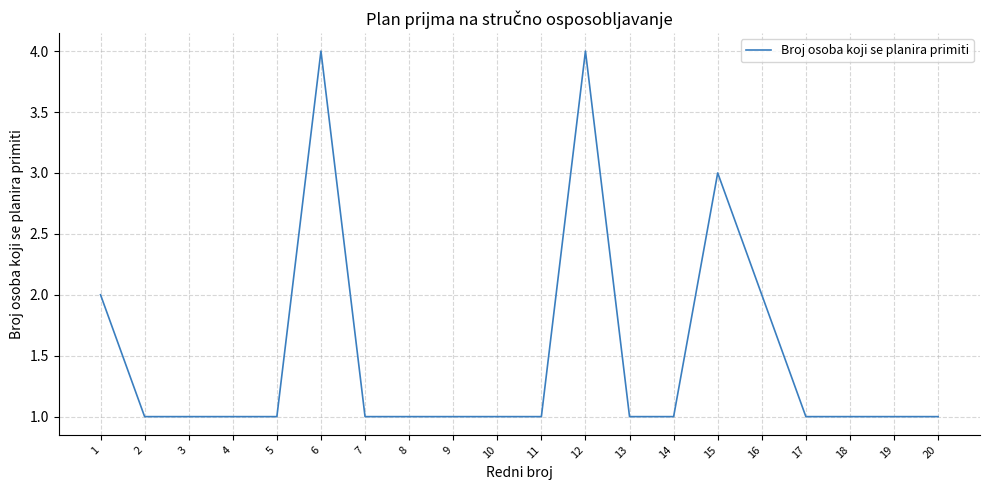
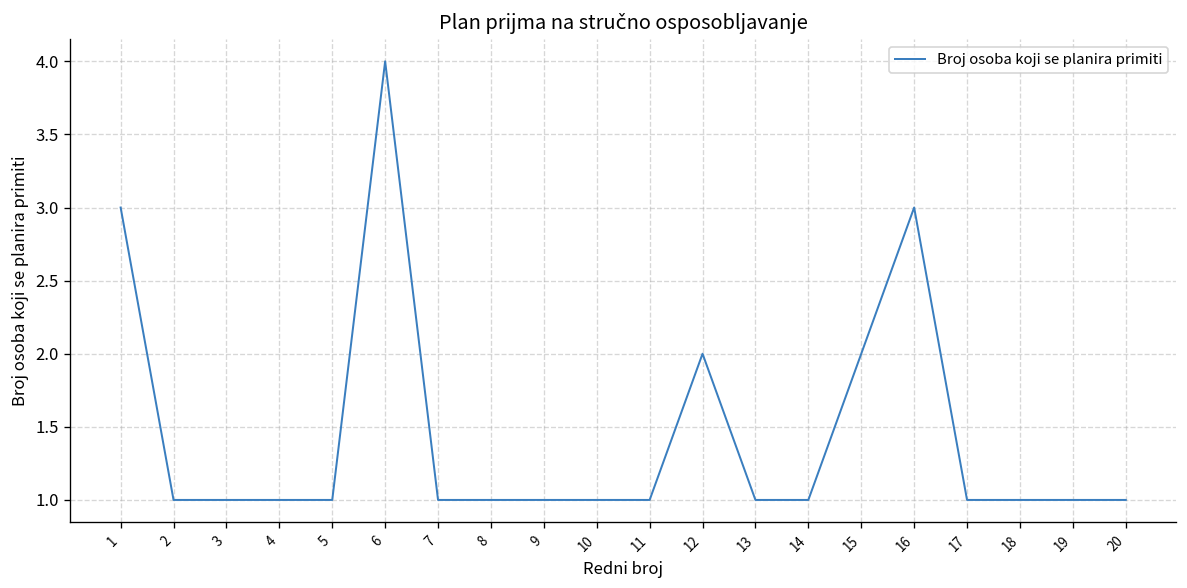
1: 2 -> 3
12: 4 -> 2
15: 3 -> 2
16: 2 -> 3
